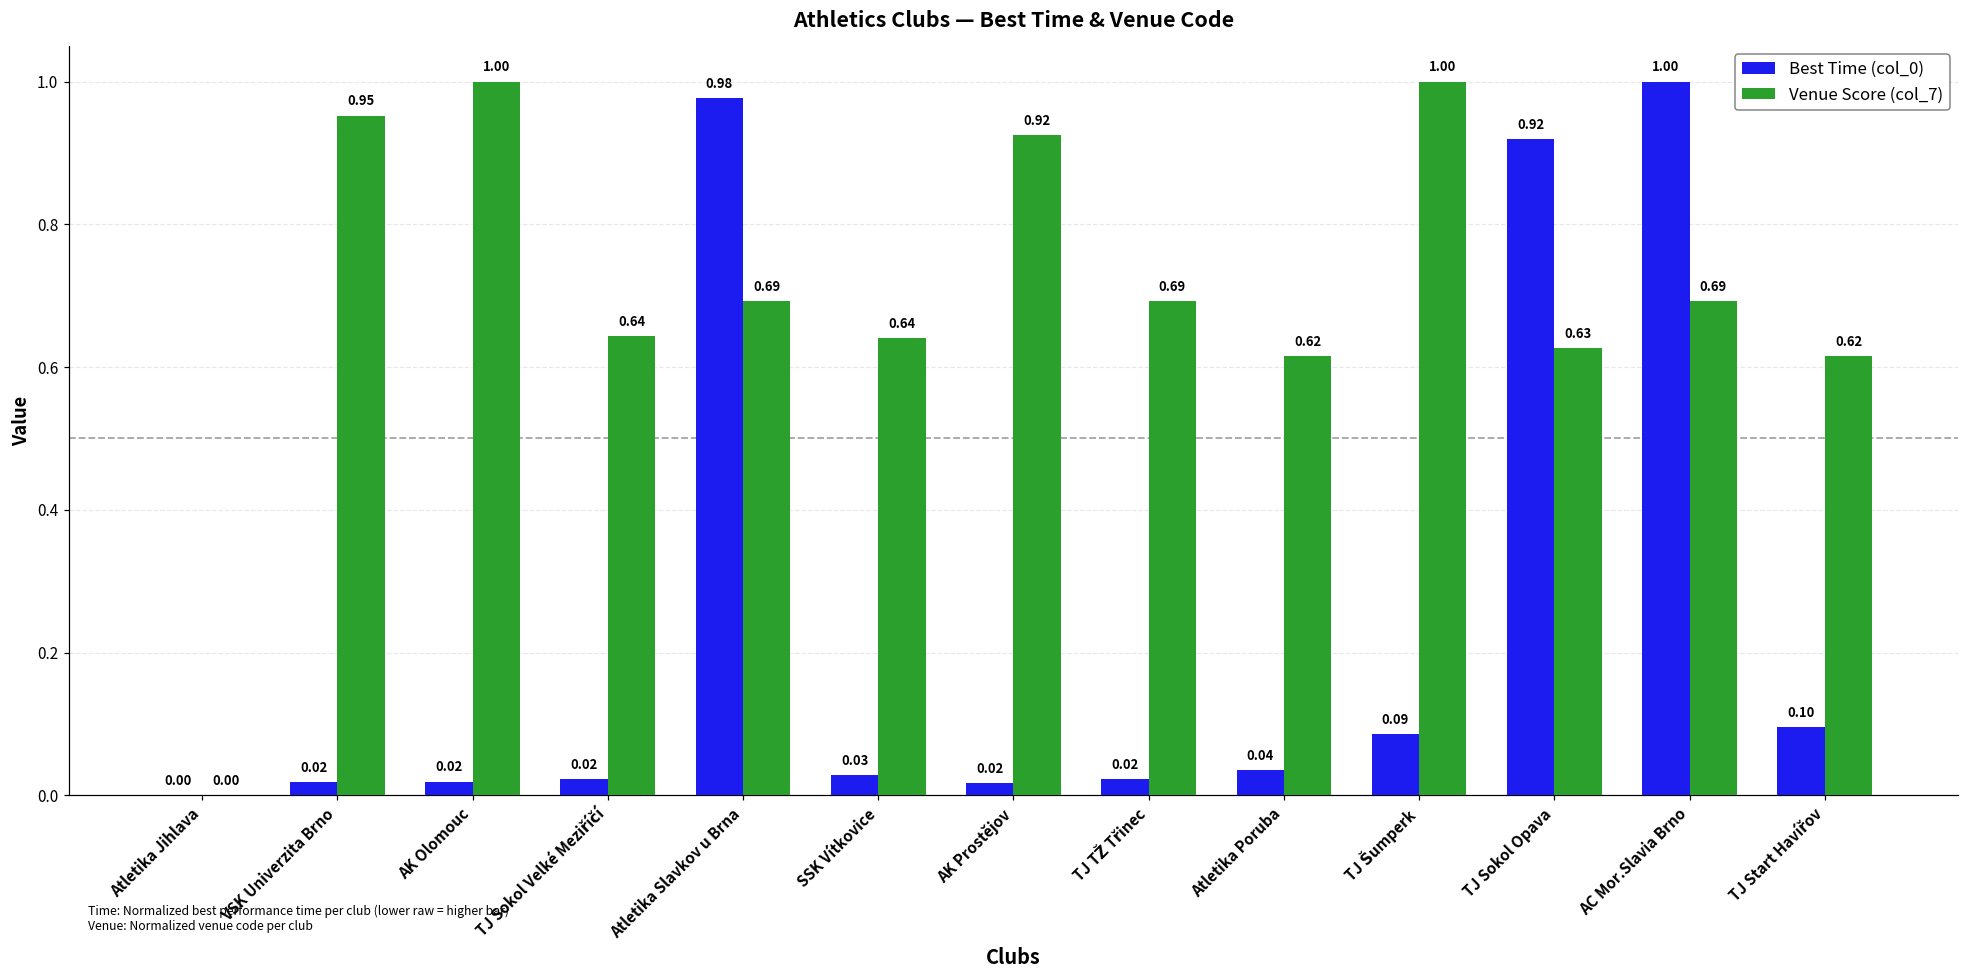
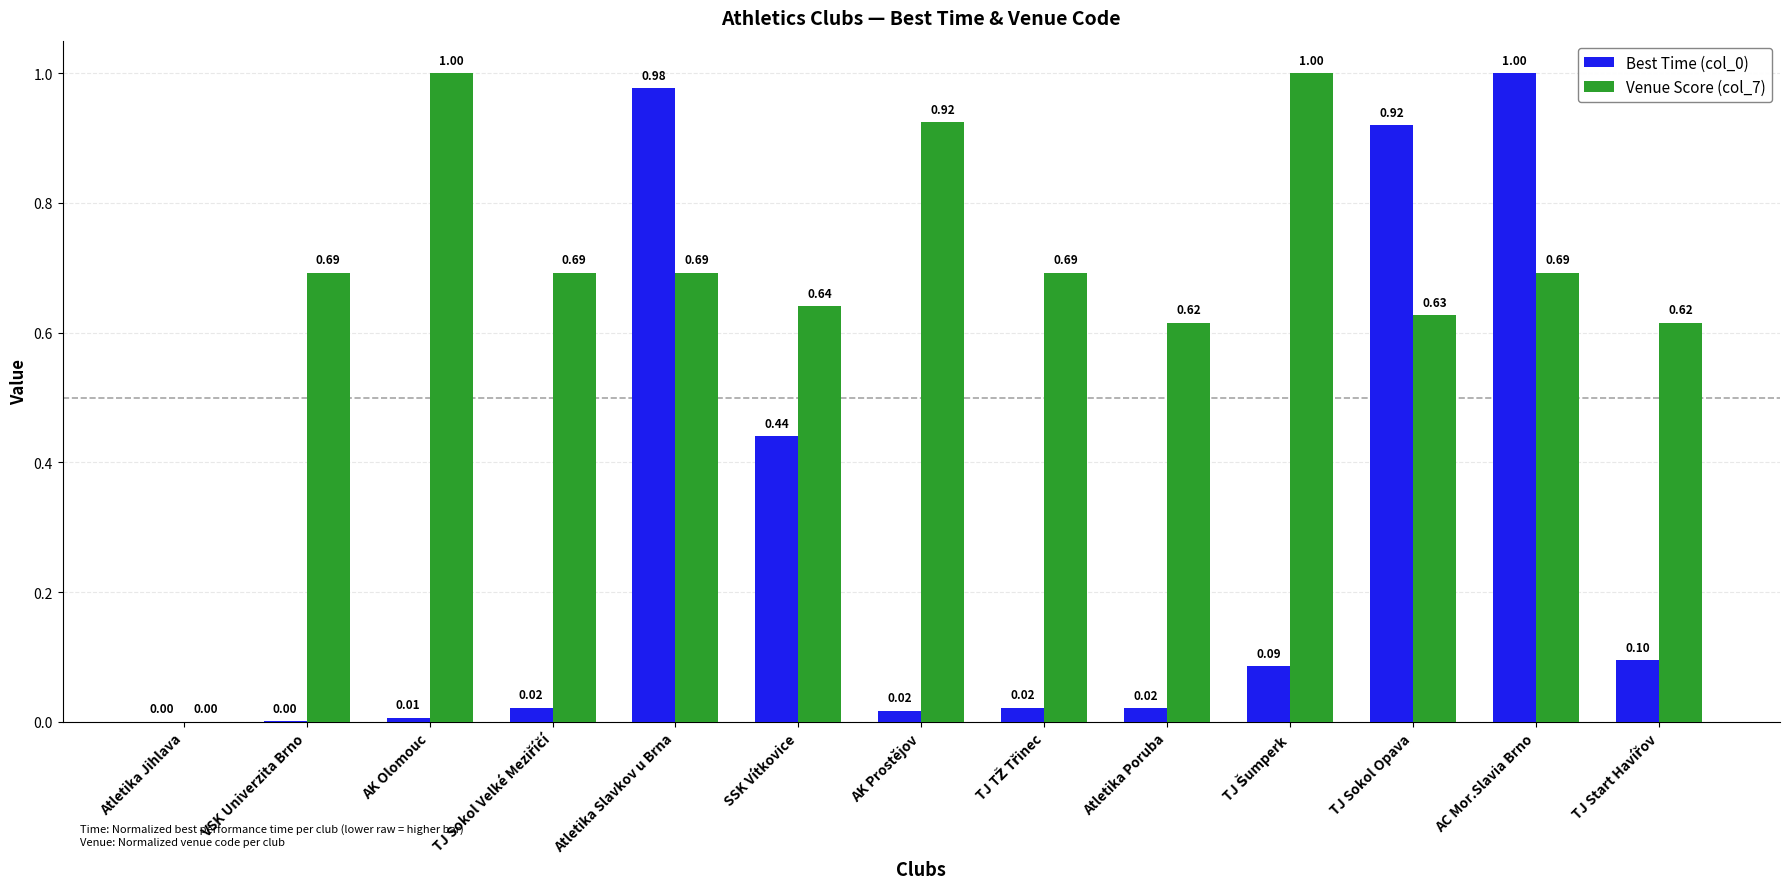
Best Time (col_0), VSK Univerzita Brno: 0.02 -> 0.00
Venue Score (col_7), VSK Univerzita Brno: 0.95 -> 0.69
Best Time (col_0), AK Olomouc: 0.02 -> 0.01
Venue Score (col_7), TJ Sokol Velké Meziříčí: 0.64 -> 0.69
Best Time (col_0), SSK Vítkovice: 0.03 -> 0.44
Best Time (col_0), Atletika Poruba: 0.04 -> 0.02
